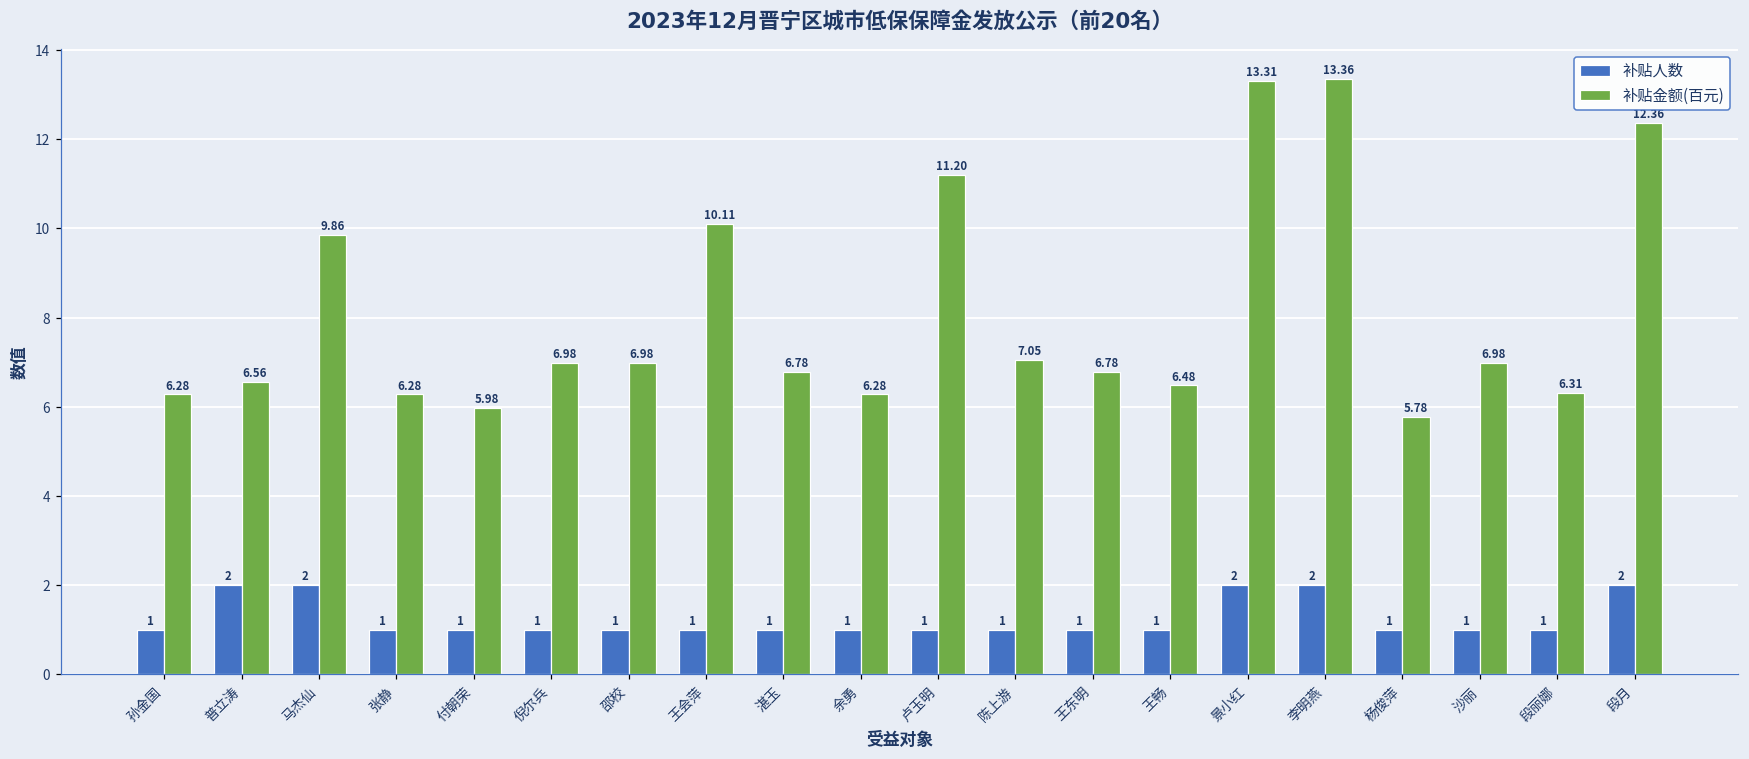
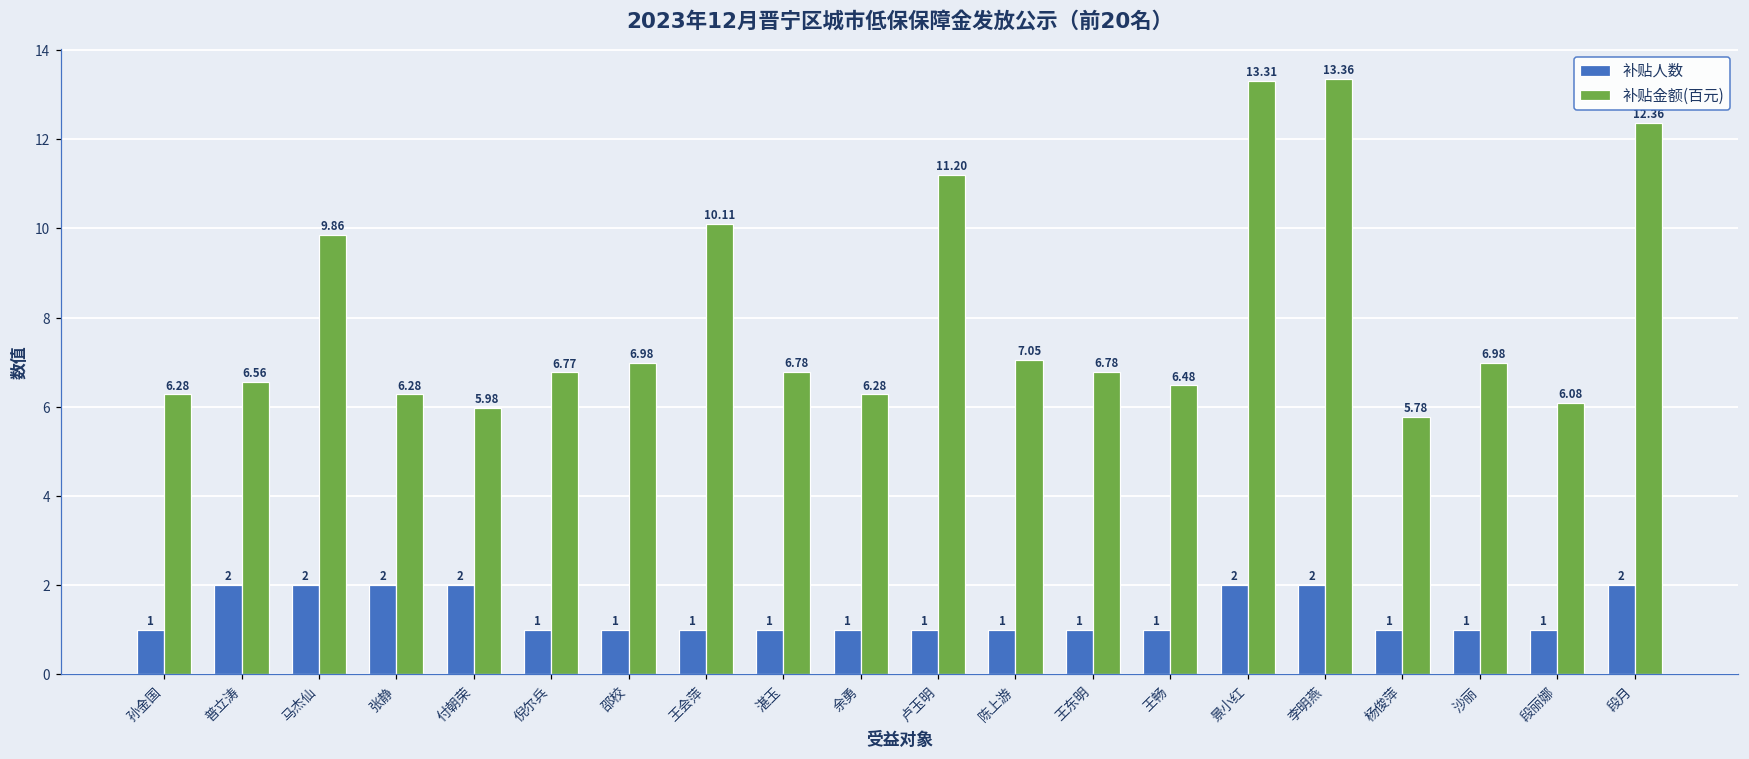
补贴人数, 张静: 1 -> 2
补贴人数, 付朝荣: 1 -> 2
补贴金额(百元), 倪尔兵: 6.98 -> 6.77
补贴金额(百元), 段丽娜: 6.31 -> 6.08
